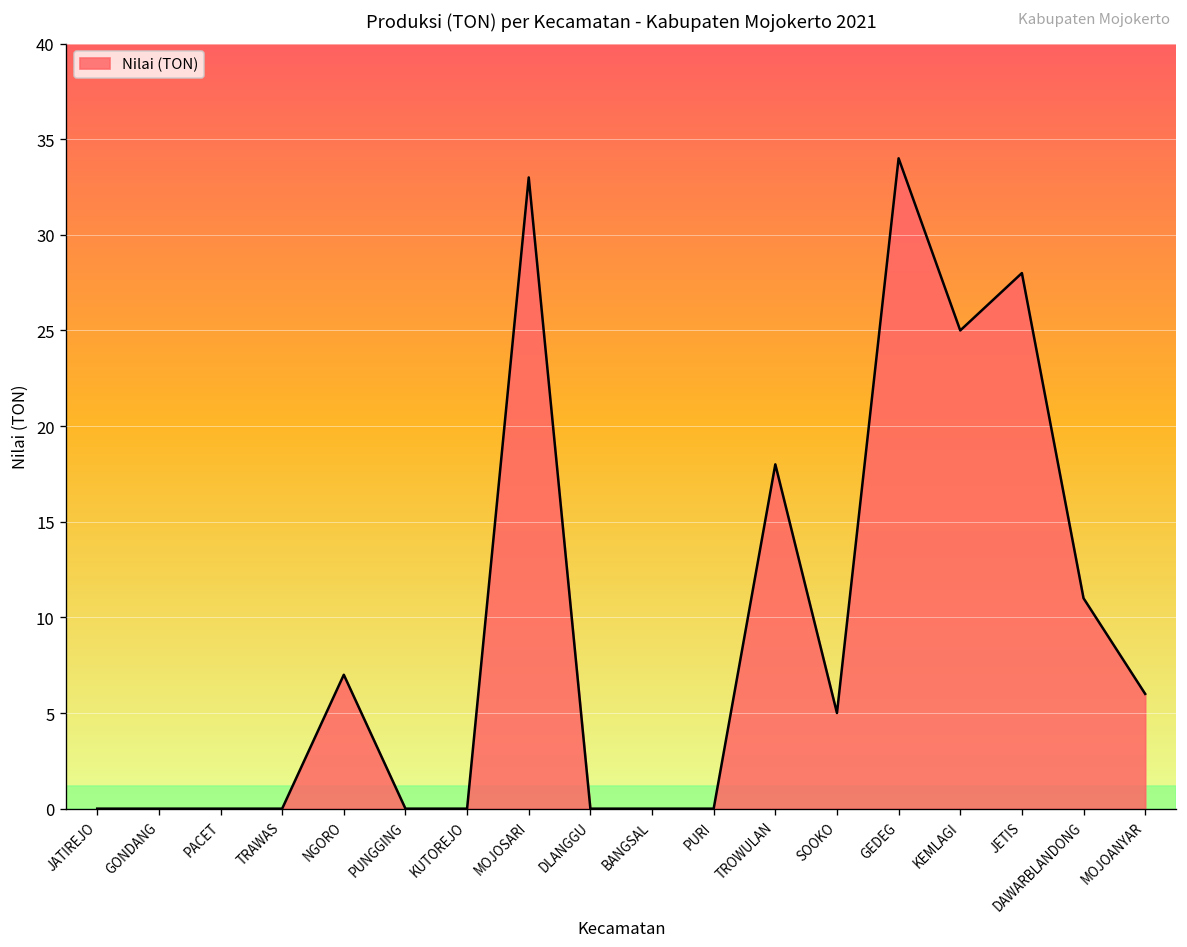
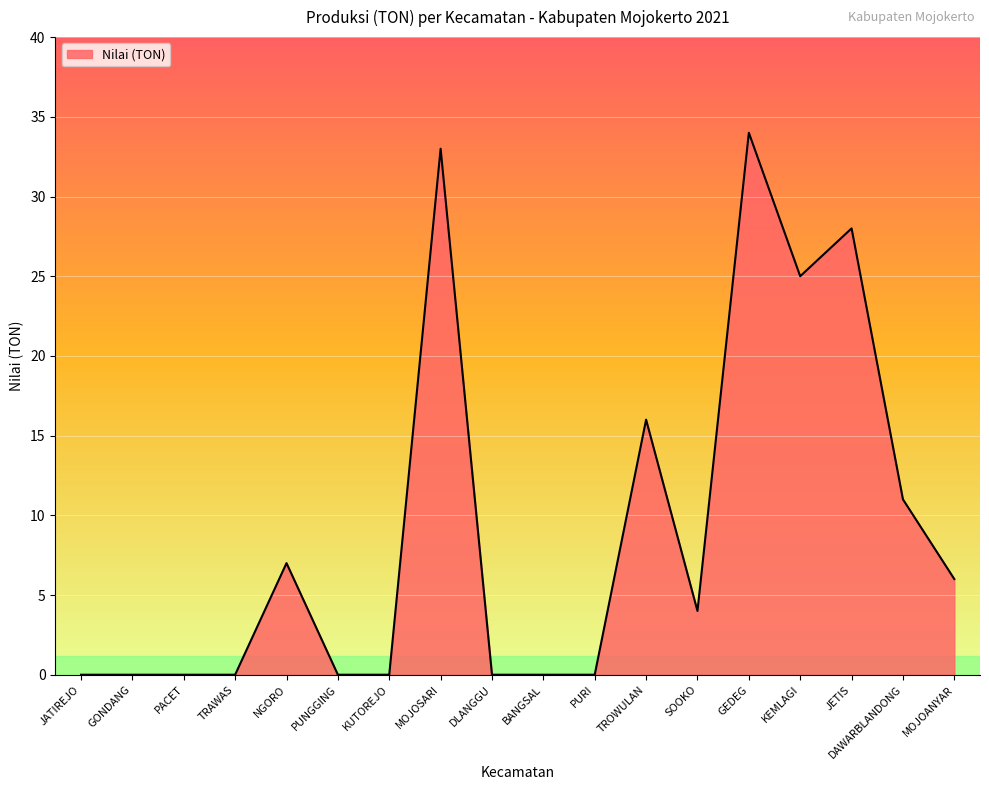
TROWULAN: 18 -> 16
SOOKO: 5 -> 4
